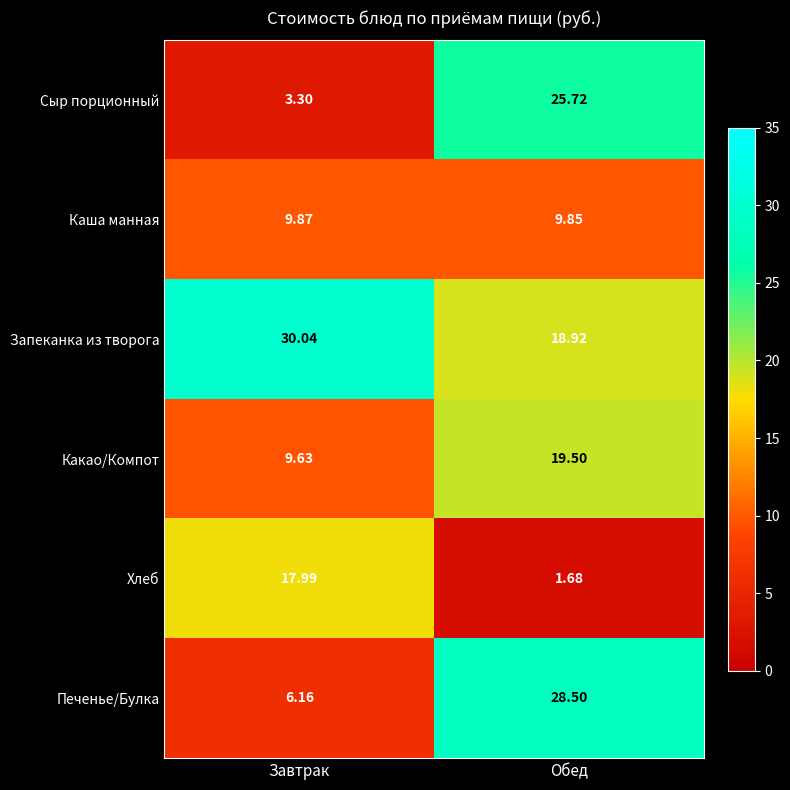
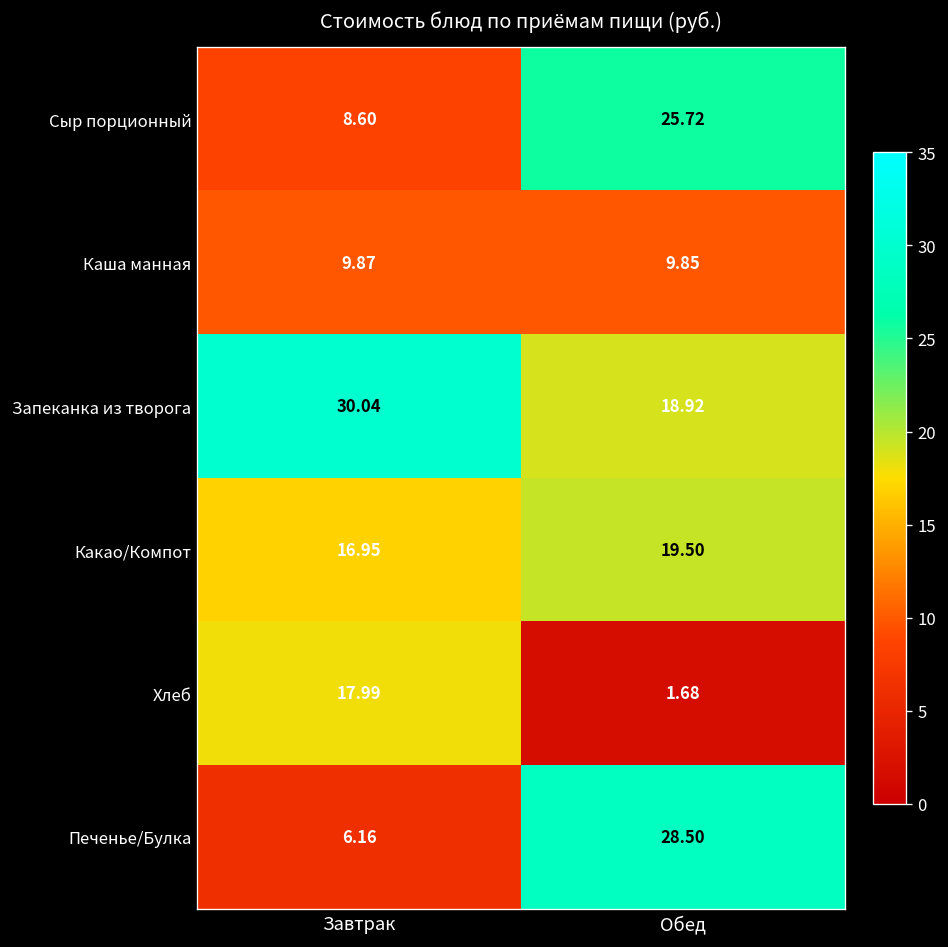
Сыр порционный, Завтрак: 3.30 -> 8.60
Какао/Компот, Завтрак: 9.63 -> 16.95
